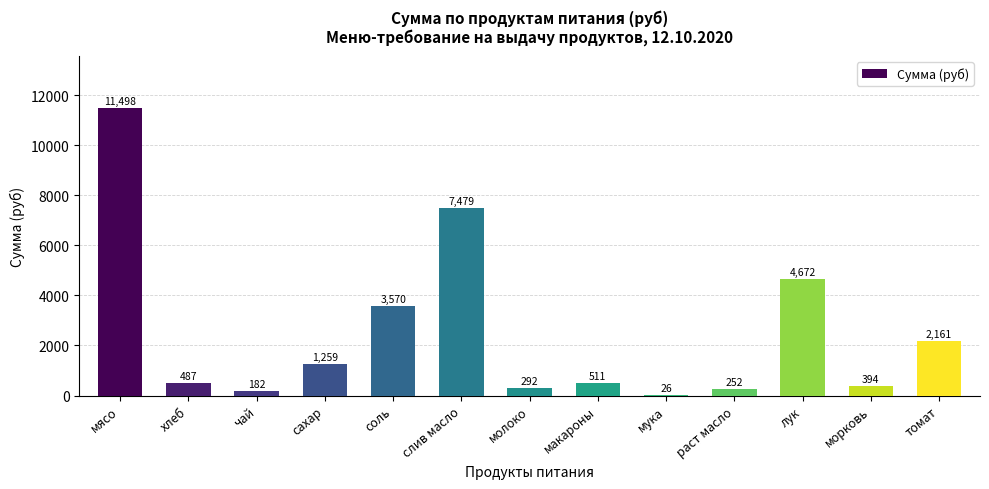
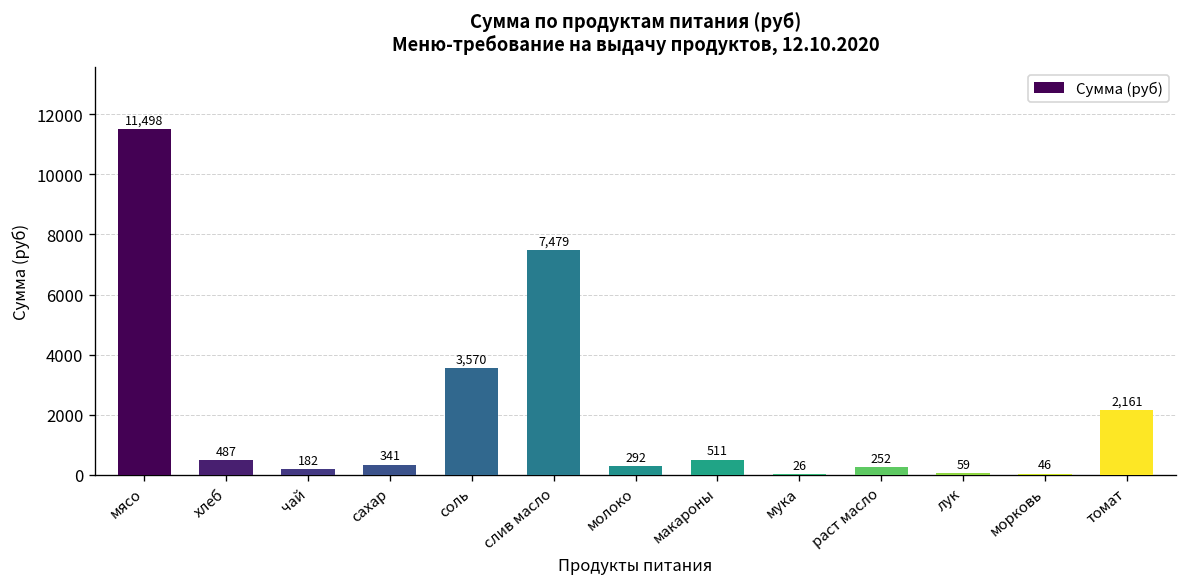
сахар: 1,259 -> 341
лук: 4,672 -> 59
морковь: 394 -> 46
